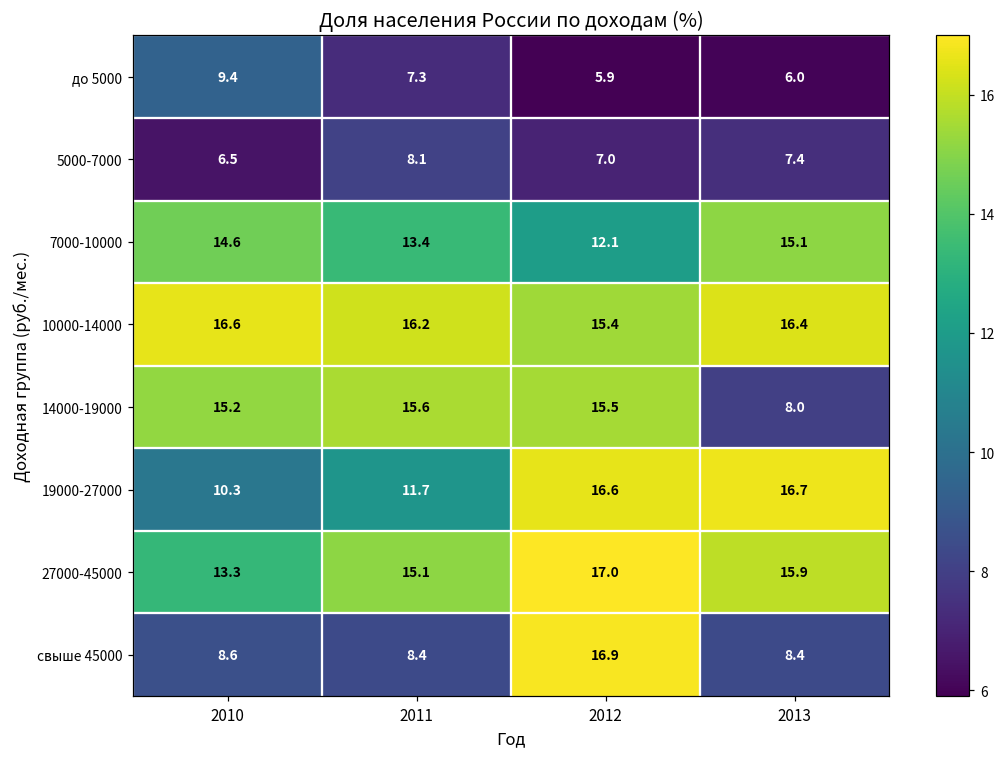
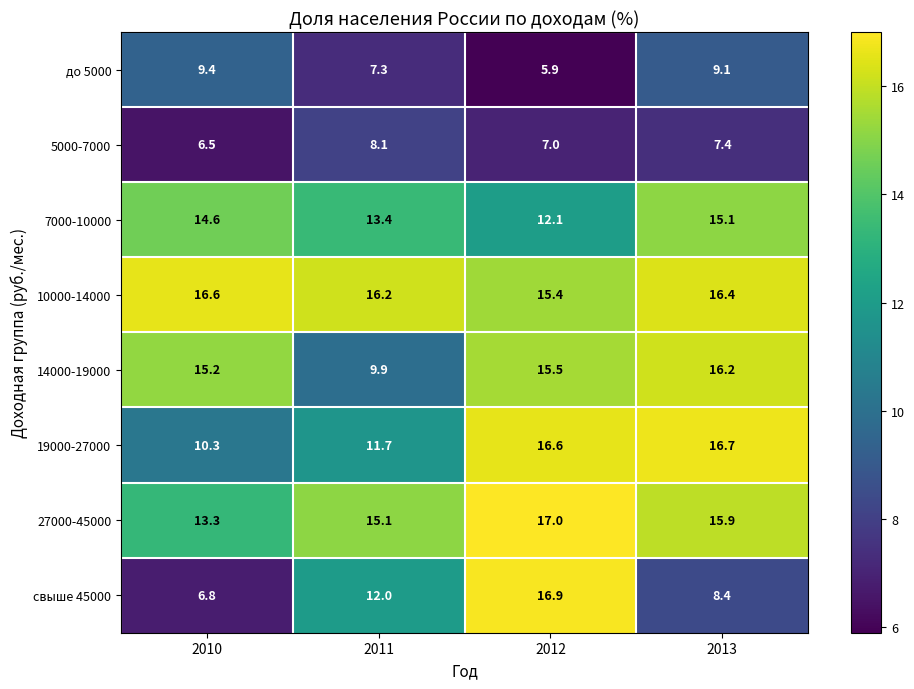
до 5000, 2013: 6.0 -> 9.1
14000-19000, 2011: 15.6 -> 9.9
14000-19000, 2013: 8.0 -> 16.2
свыше 45000, 2010: 8.6 -> 6.8
свыше 45000, 2011: 8.4 -> 12.0
